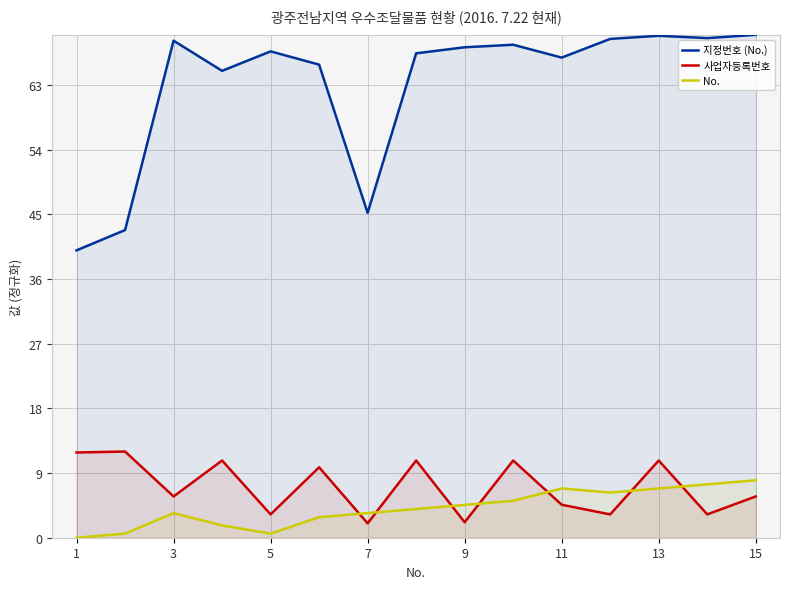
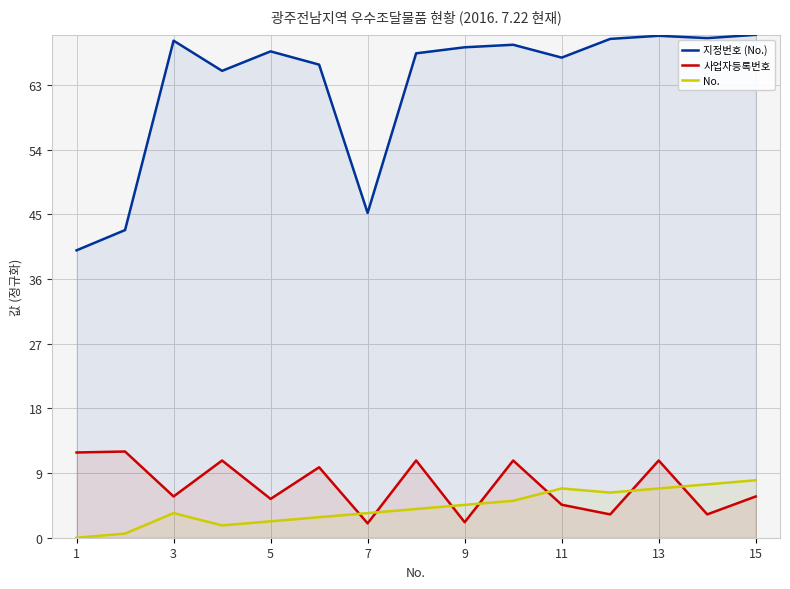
사업자등록번호, 5: 3 -> 5
No., 5: 1 -> 2
